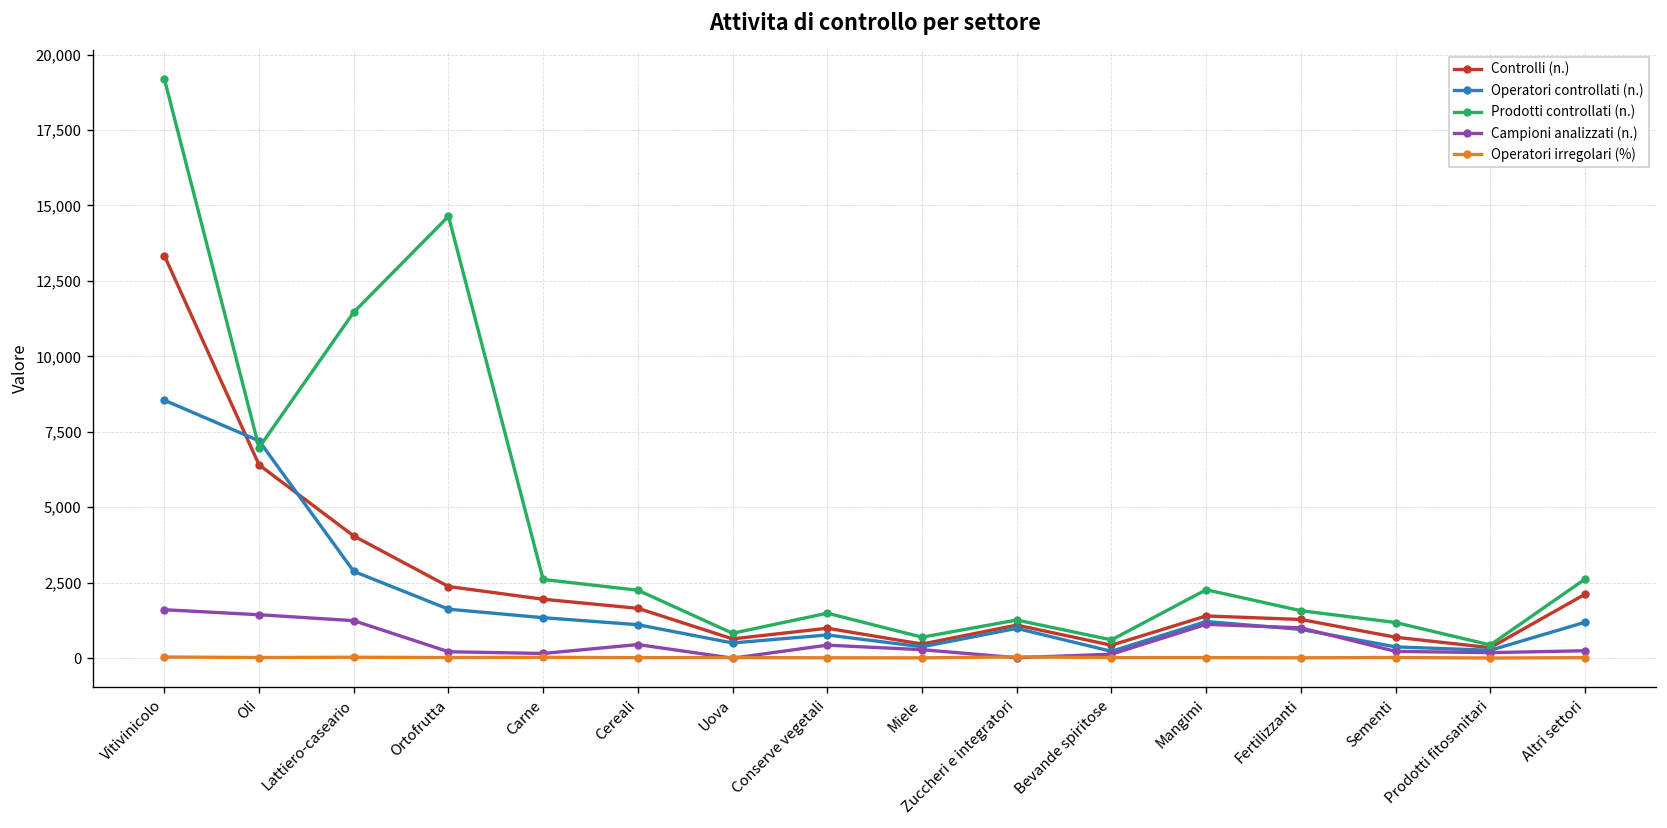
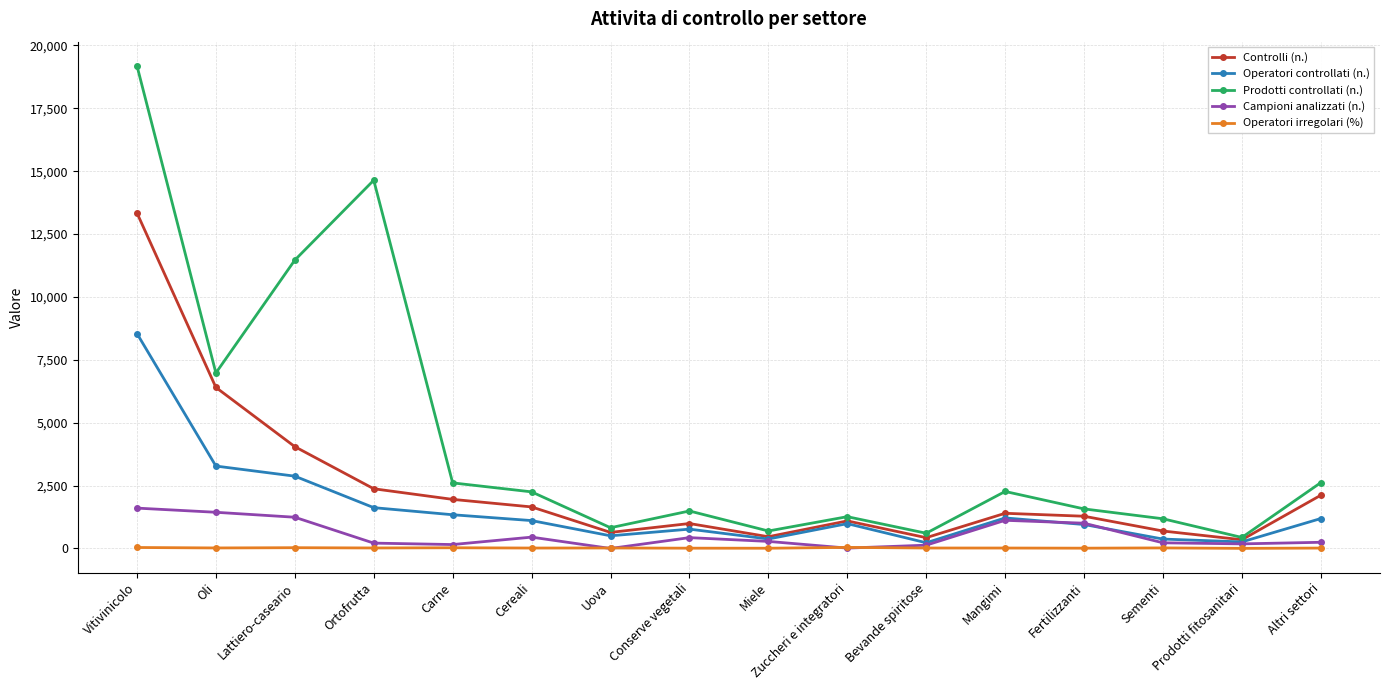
Operatori controllati (n.), Oli: 7,200 -> 3,300
